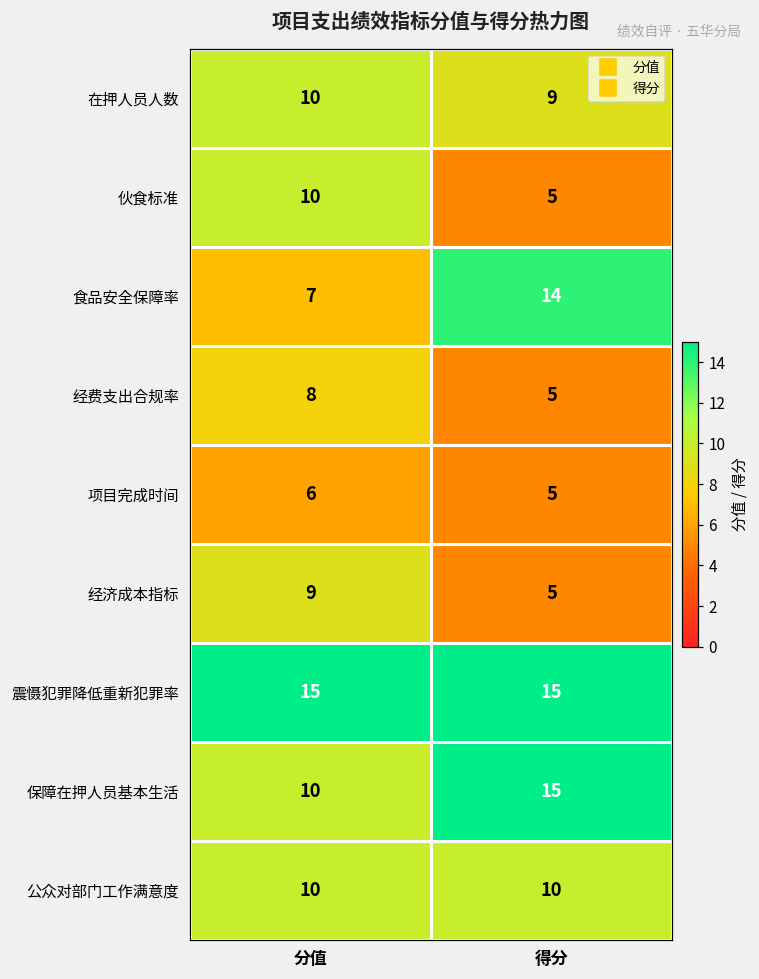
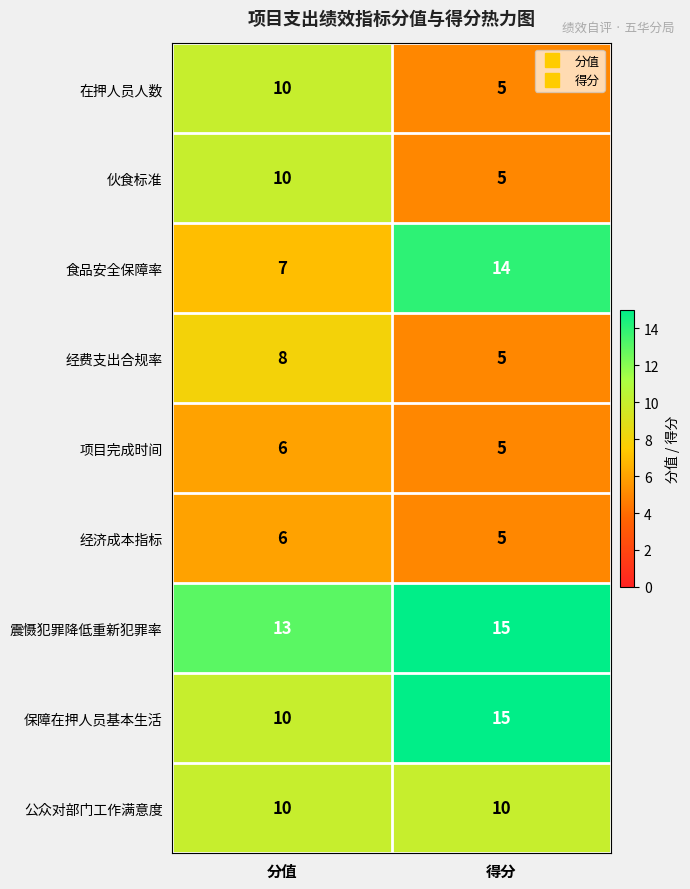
在押人员人数, 得分: 9 -> 5
经济成本指标, 分值: 9 -> 6
震慑犯罪降低重新犯罪率, 分值: 15 -> 13
